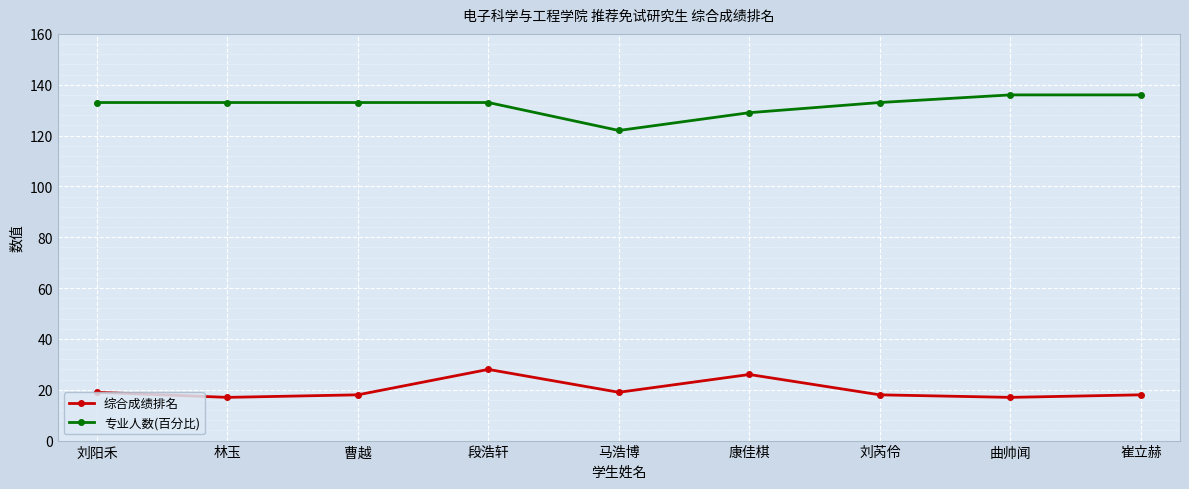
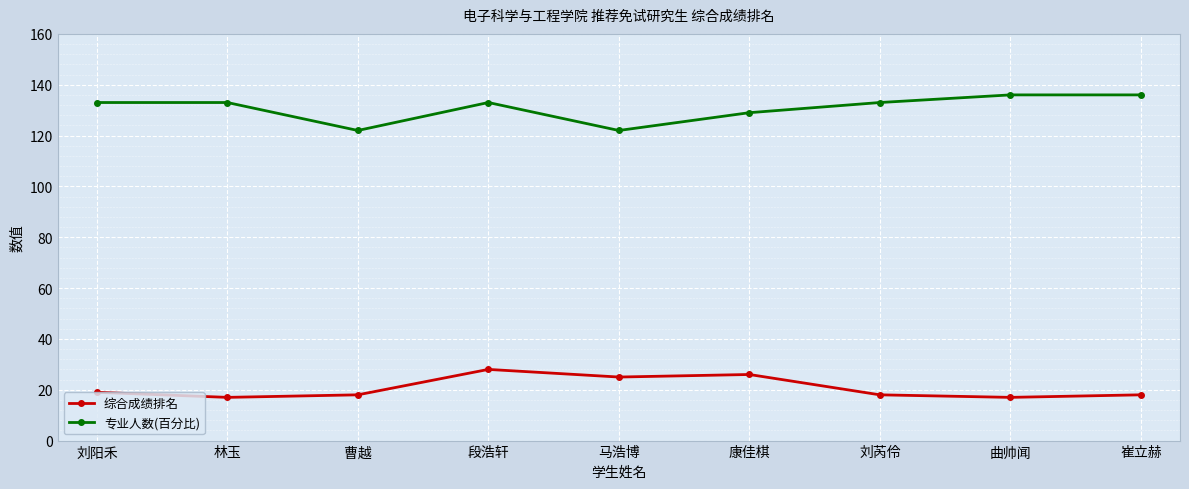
专业人数(百分比), 曹越: 133 -> 122
综合成绩排名, 马浩博: 19 -> 25
